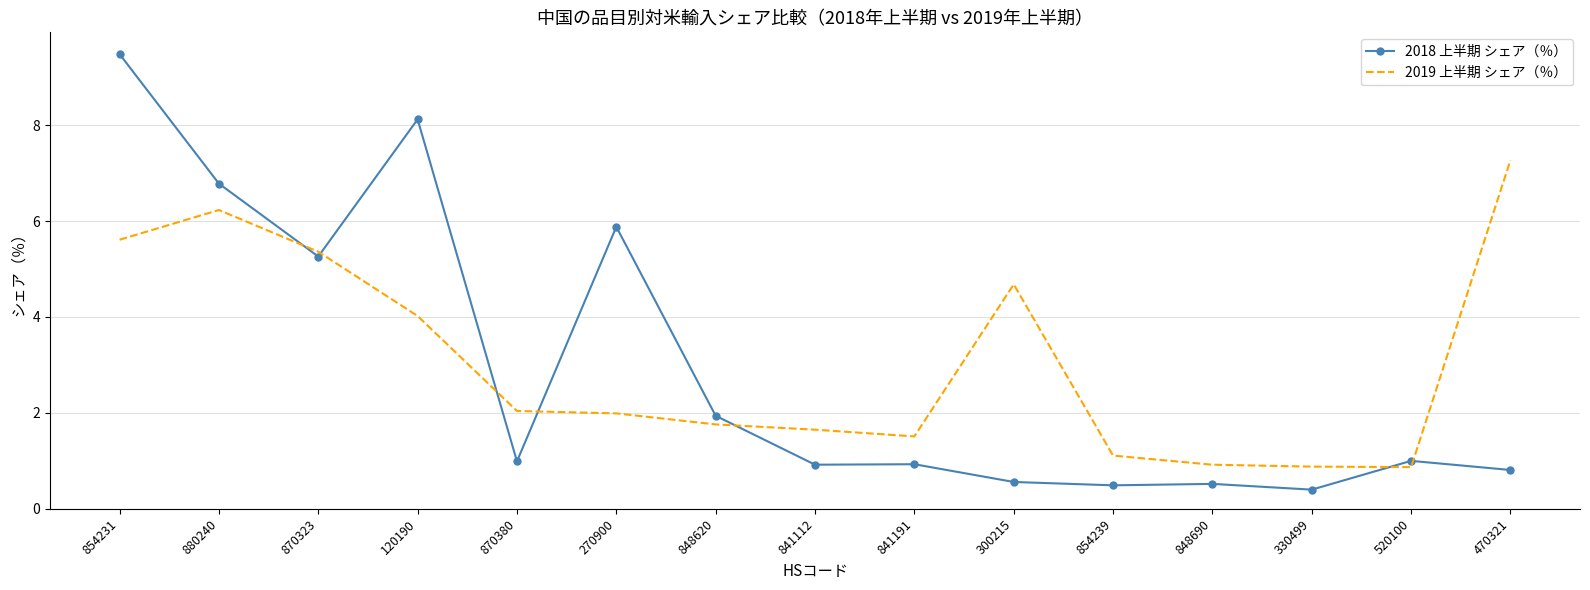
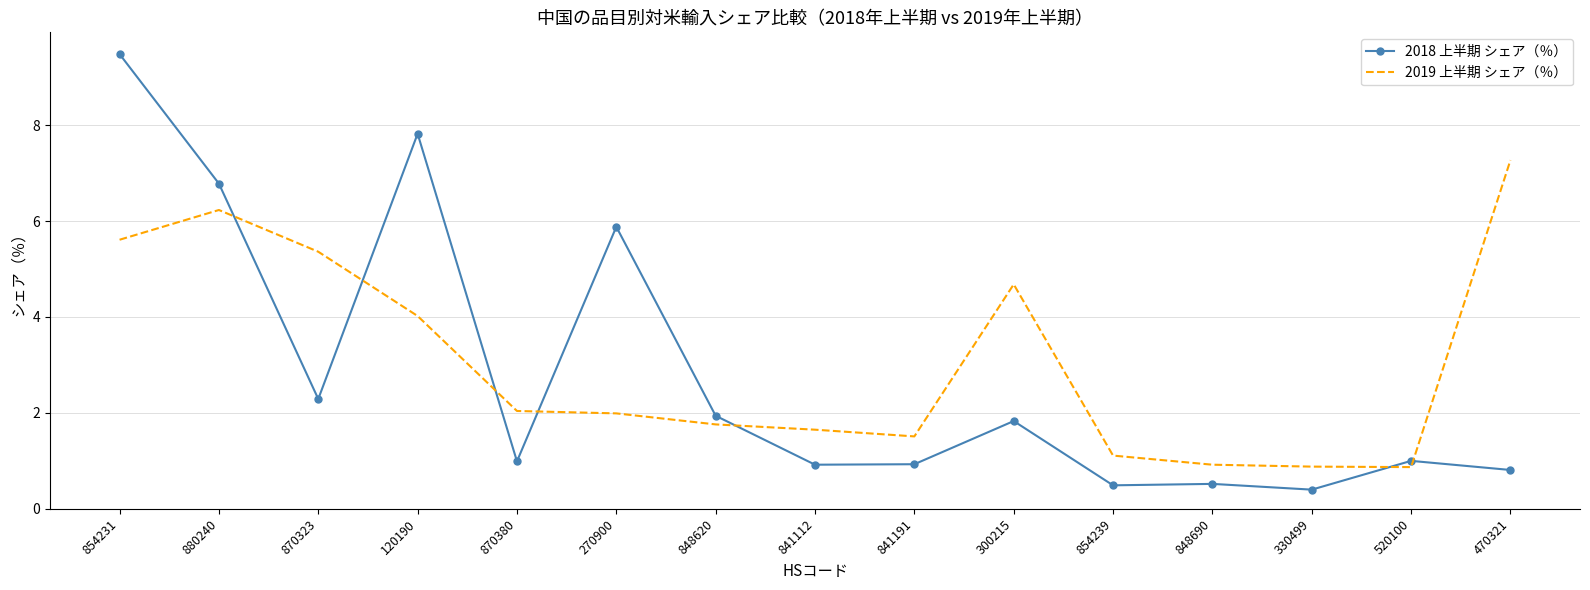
2018 上半期 シェア（％）, 870323: 5.3 -> 2.3
2018 上半期 シェア（％）, 120190: 8.1 -> 7.8
2018 上半期 シェア（％）, 300215: 0.6 -> 1.8
